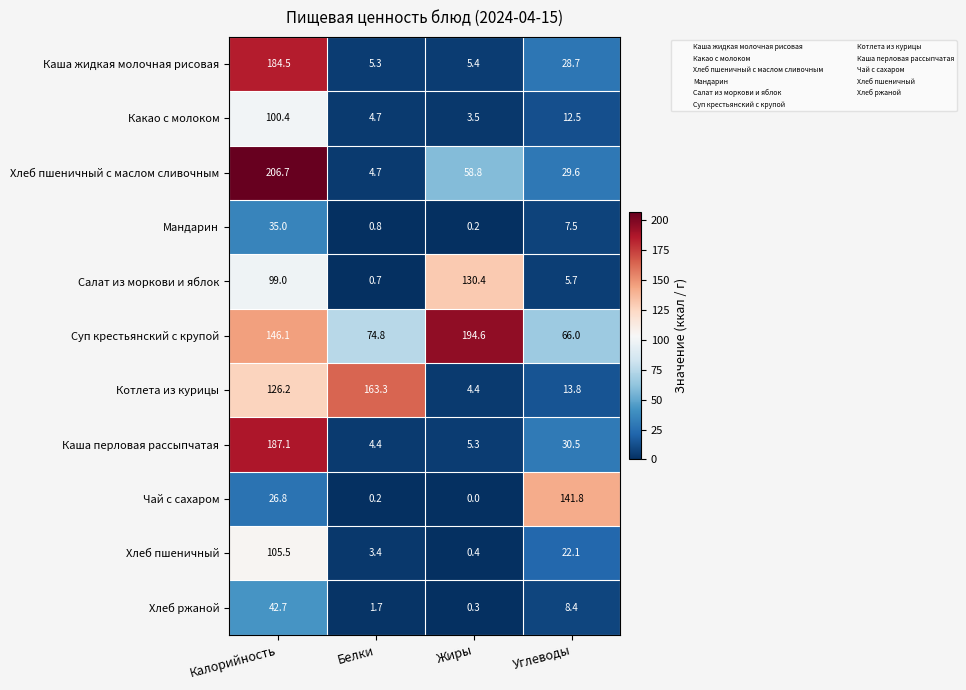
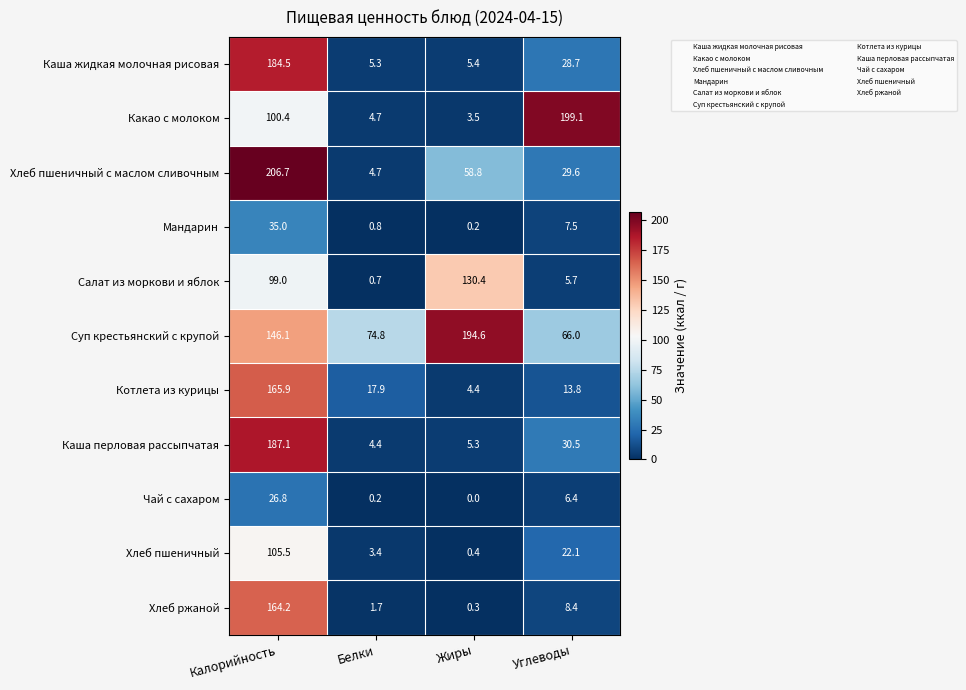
Какао с молоком, Углеводы: 12.5 -> 199.1
Котлета из курицы, Калорийность: 126.2 -> 165.9
Котлета из курицы, Белки: 163.3 -> 17.9
Чай с сахаром, Углеводы: 141.8 -> 6.4
Хлеб ржаной, Калорийность: 42.7 -> 164.2
